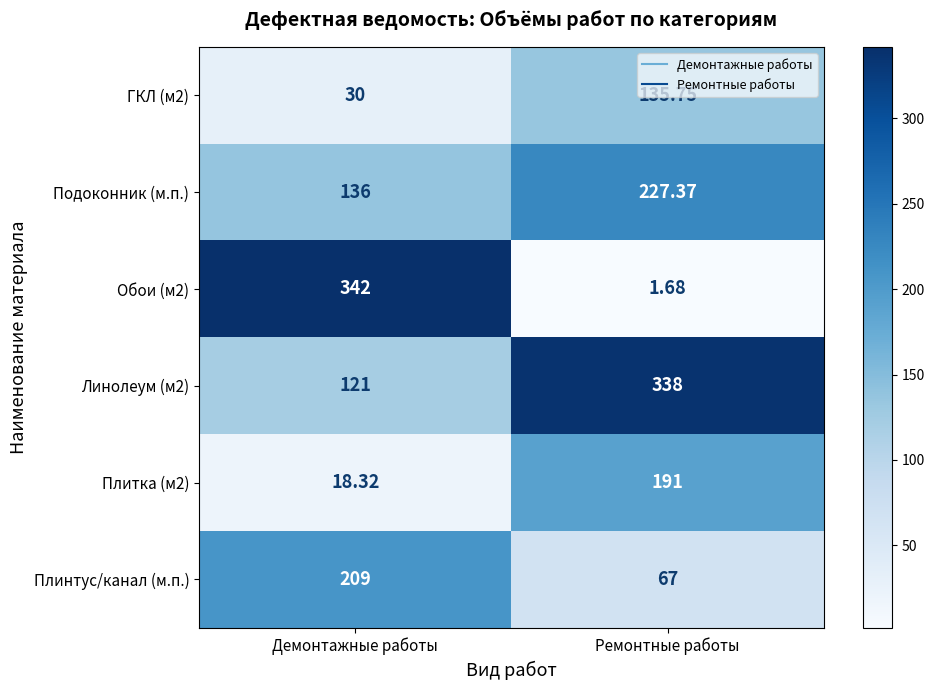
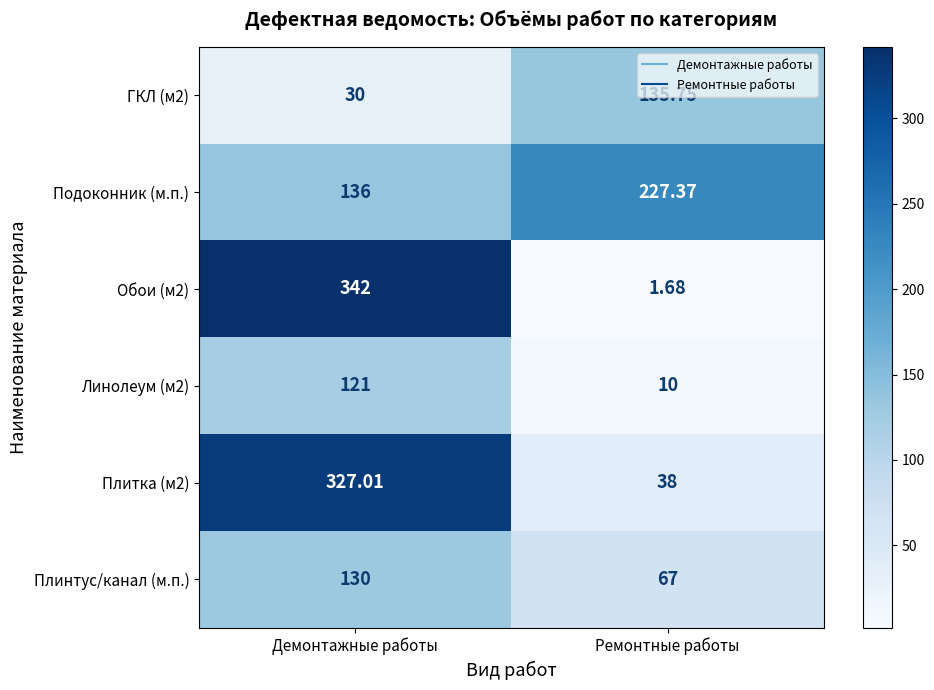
Линолеум (м2), Ремонтные работы: 338 -> 10
Плитка (м2), Демонтажные работы: 18.32 -> 327.01
Плитка (м2), Ремонтные работы: 191 -> 38
Плинтус/канал (м.п.), Демонтажные работы: 209 -> 130
